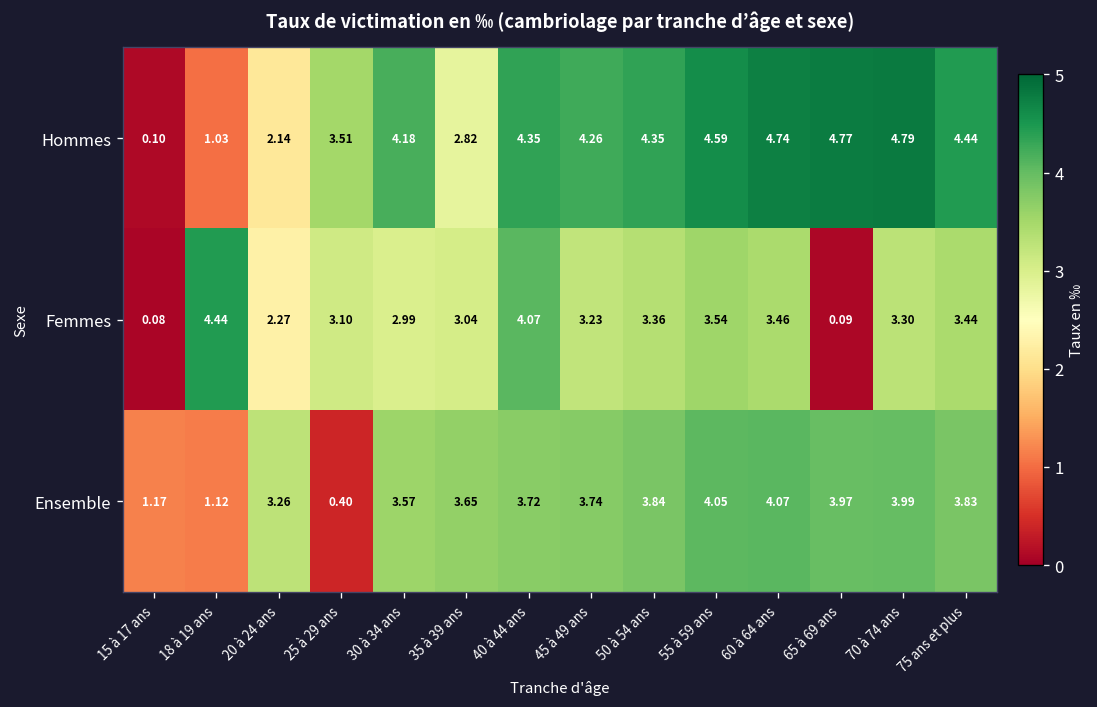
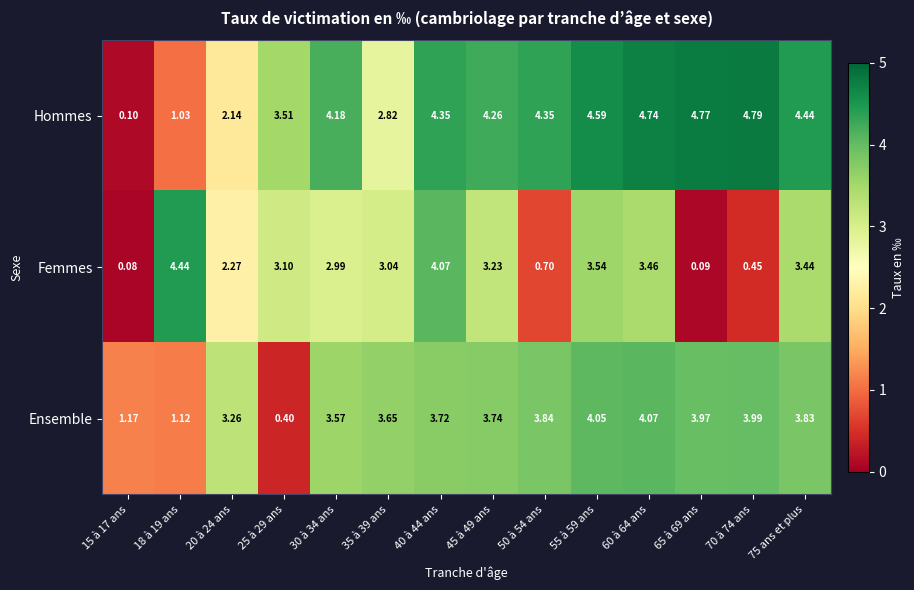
Femmes, 50 à 54 ans: 3.36 -> 0.70
Femmes, 70 à 74 ans: 3.30 -> 0.45
